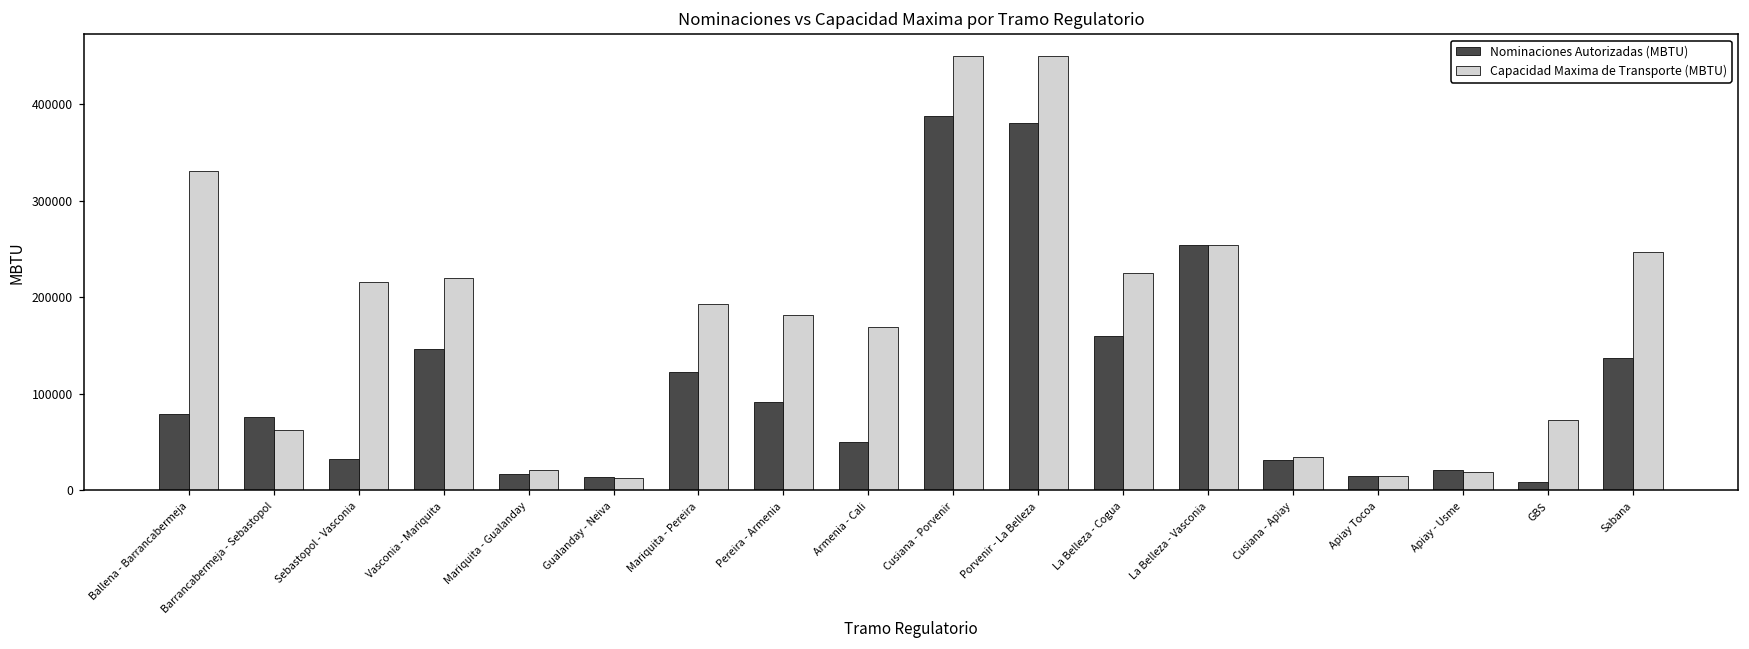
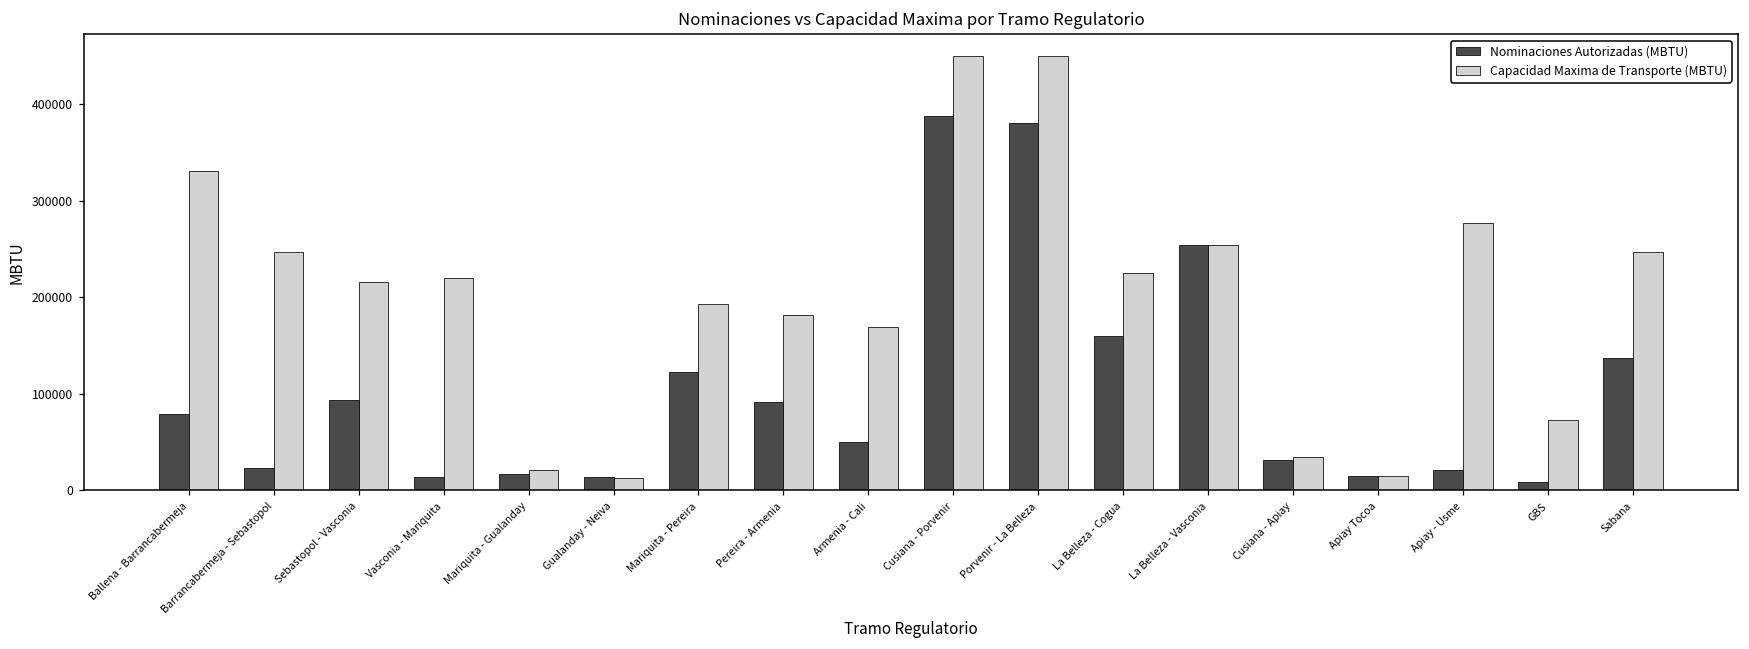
Nominaciones Autorizadas (MBTU), Barrancabermeja - Sebastopol: 80000 -> 20000
Capacidad Maxima de Transporte (MBTU), Barrancabermeja - Sebastopol: 60000 -> 250000
Nominaciones Autorizadas (MBTU), Sebastopol - Vasconia: 30000 -> 90000
Nominaciones Autorizadas (MBTU), Vasconia - Mariquita: 150000 -> 10000
Capacidad Maxima de Transporte (MBTU), Apiay - Usme: 20000 -> 280000
